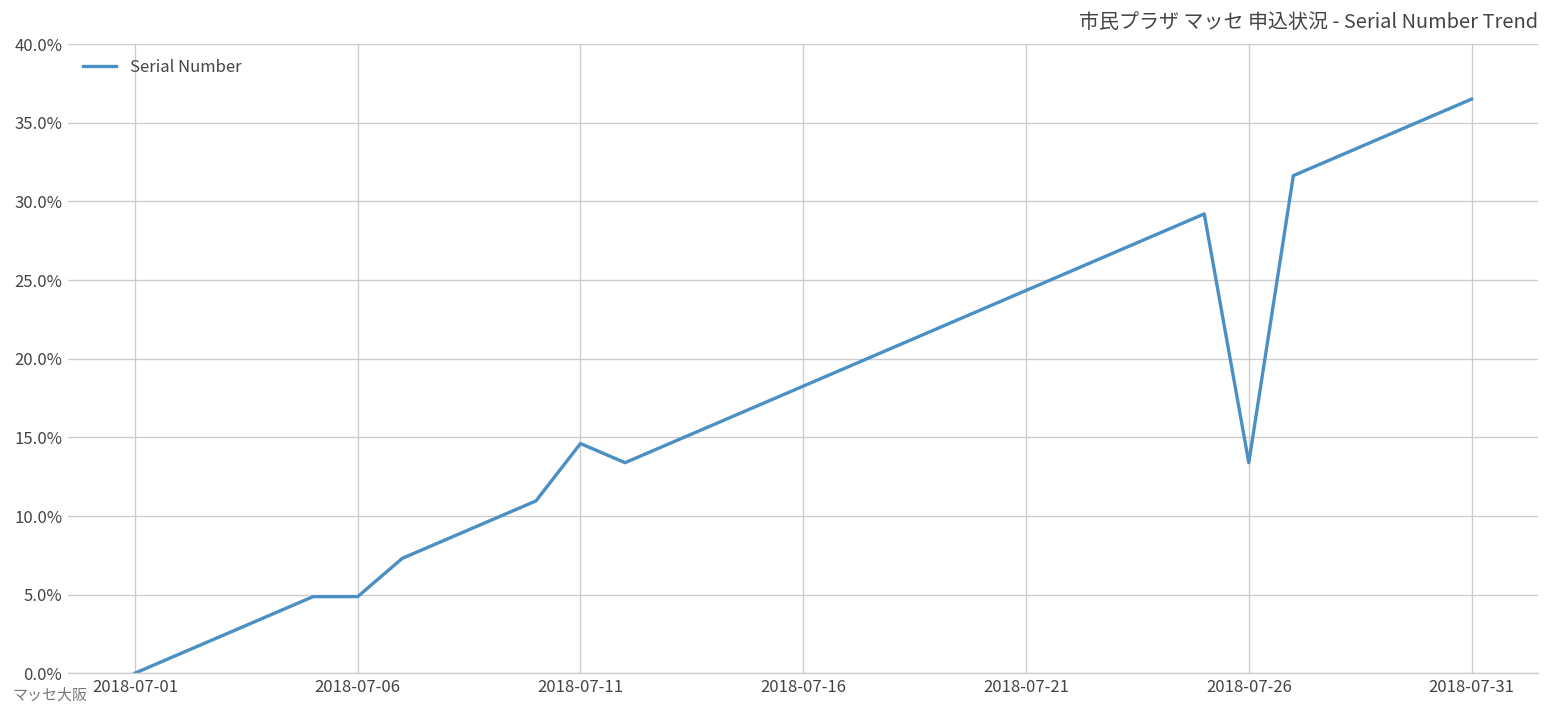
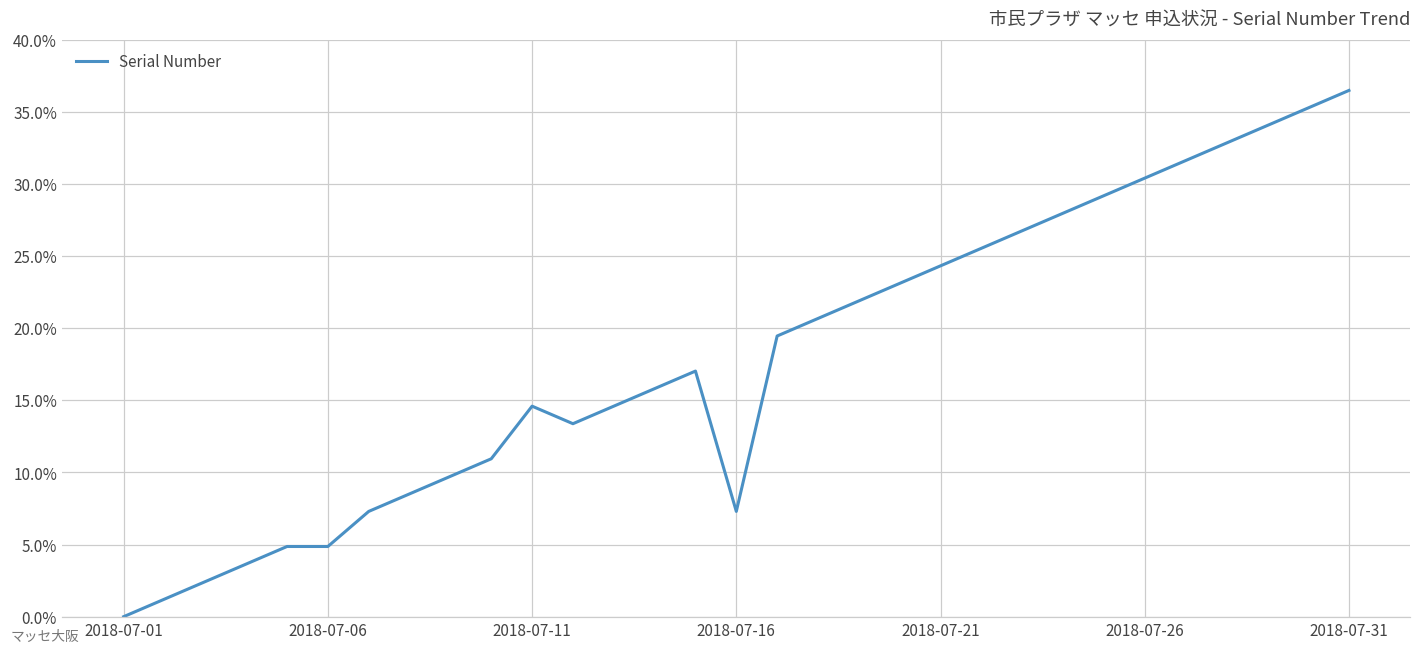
2018-07-16: 18.3% -> 7.3%
2018-07-26: 13.4% -> 30.4%
